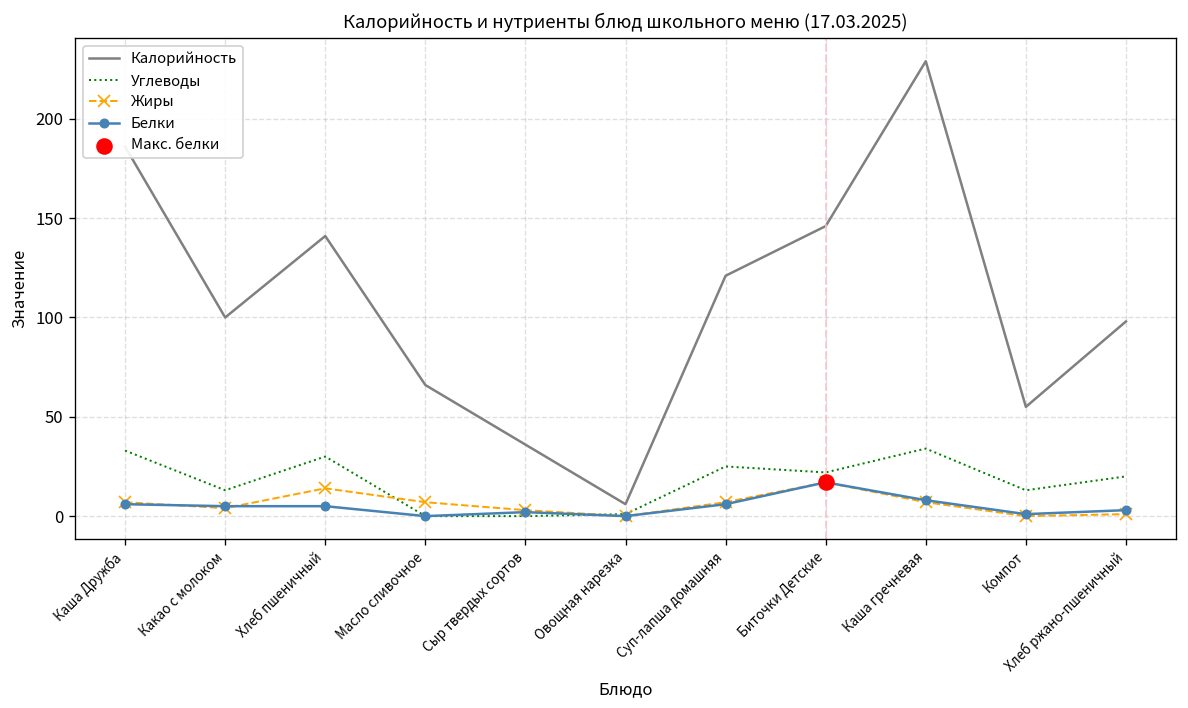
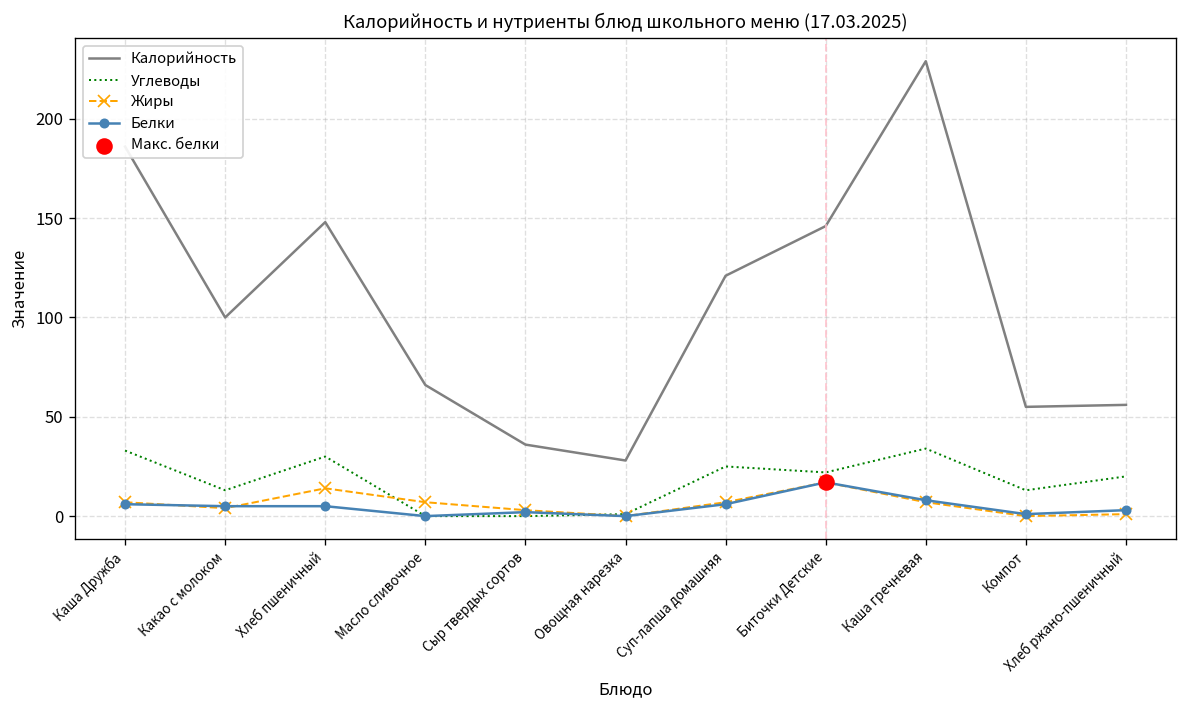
Калорийность, Хлеб пшеничный: 141 -> 148
Калорийность, Овощная нарезка: 6 -> 28
Калорийность, Хлеб ржано-пшеничный: 98 -> 56
